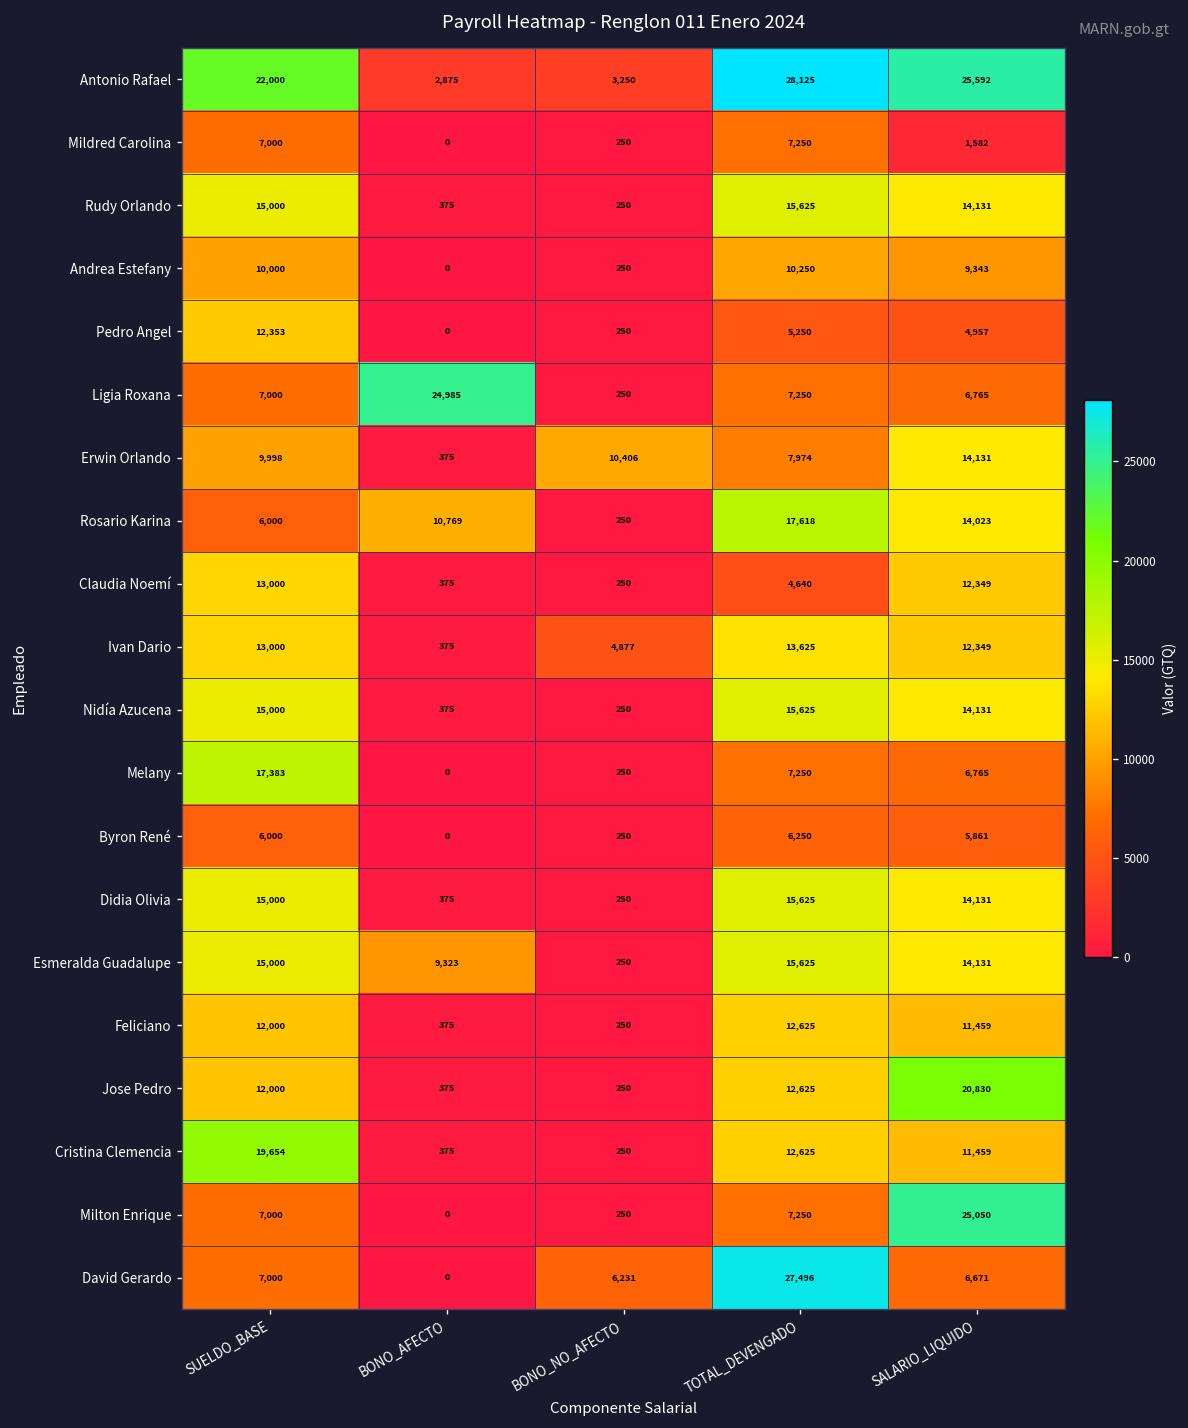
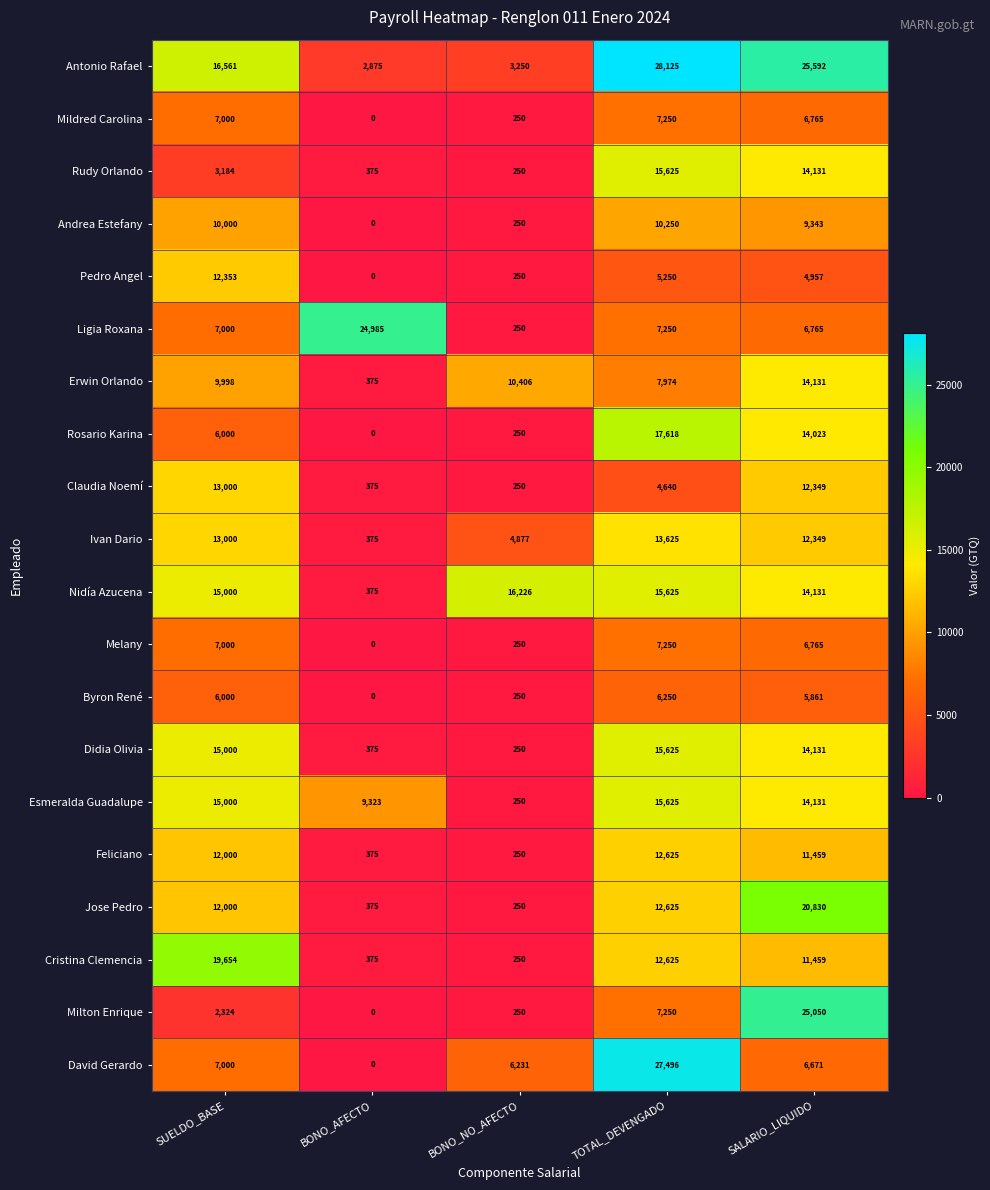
Antonio Rafael, SUELDO_BASE: 22,000 -> 16,561
Mildred Carolina, SALARIO_LIQUIDO: 1,582 -> 6,765
Rudy Orlando, SUELDO_BASE: 15,000 -> 3,184
Rosario Karina, BONO_AFECTO: 10,769 -> 0
Nidía Azucena, BONO_NO_AFECTO: 250 -> 16,226
Melany, SUELDO_BASE: 17,383 -> 7,000
Milton Enrique, SUELDO_BASE: 7,000 -> 2,324
